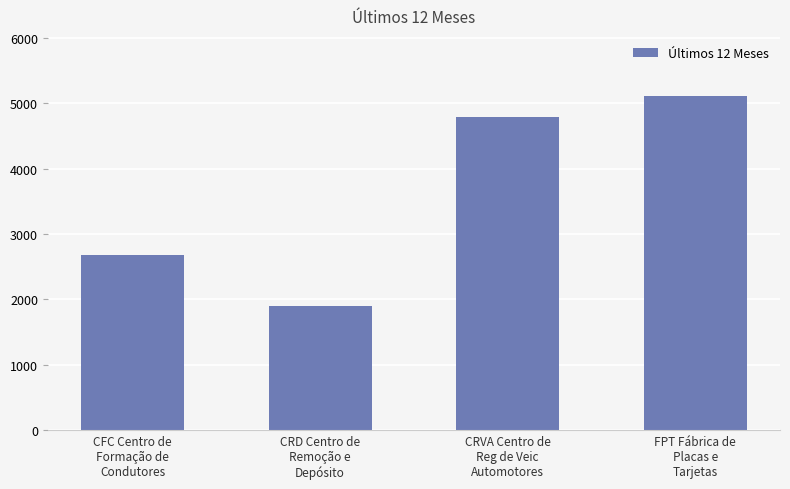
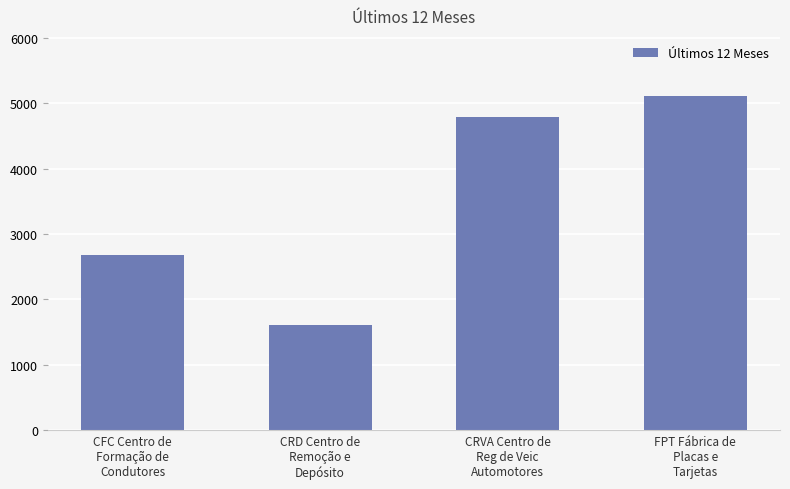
CRD Centro de Remoção e Depósito: 1900 -> 1600
